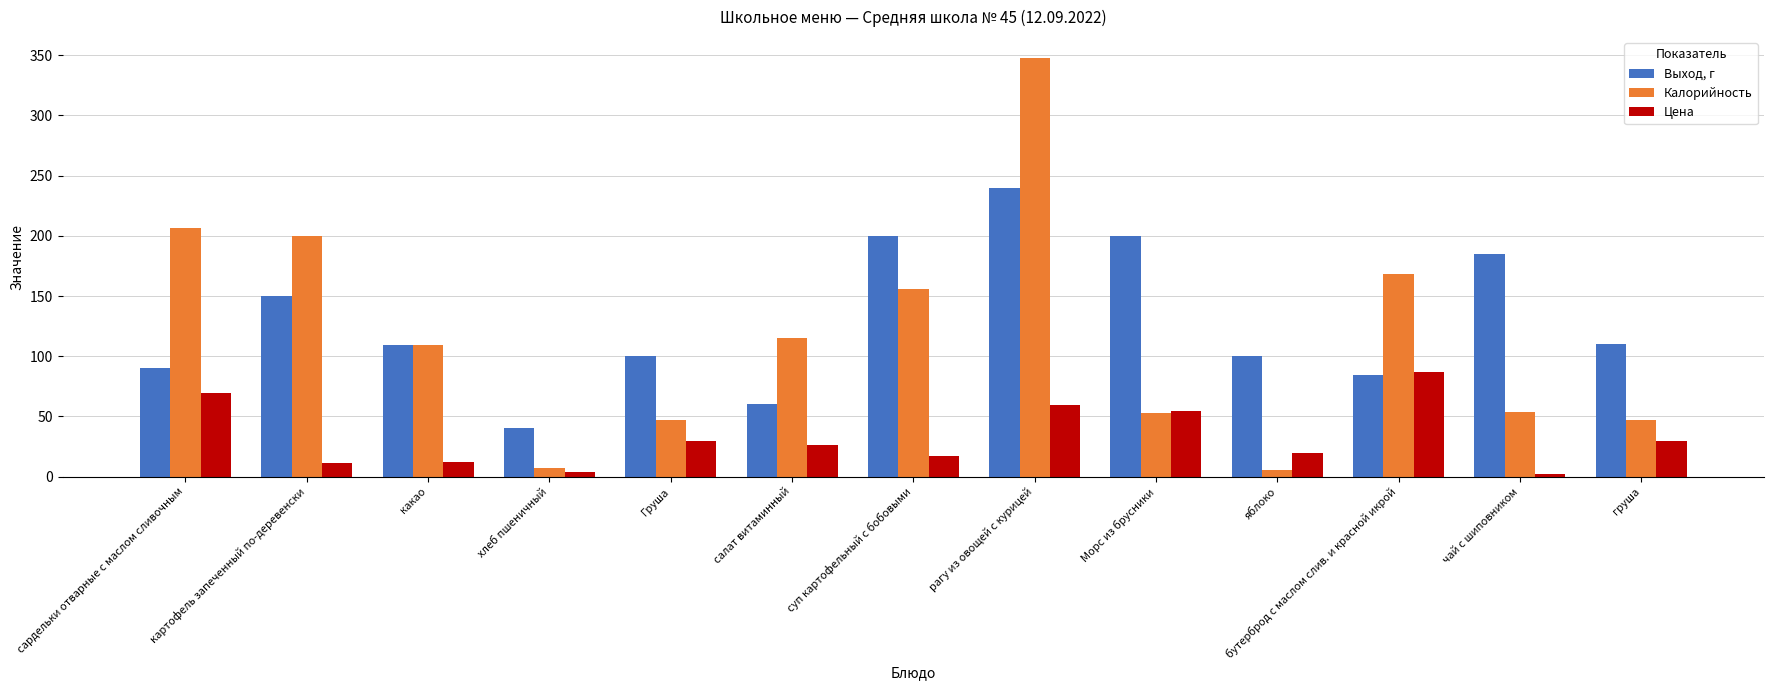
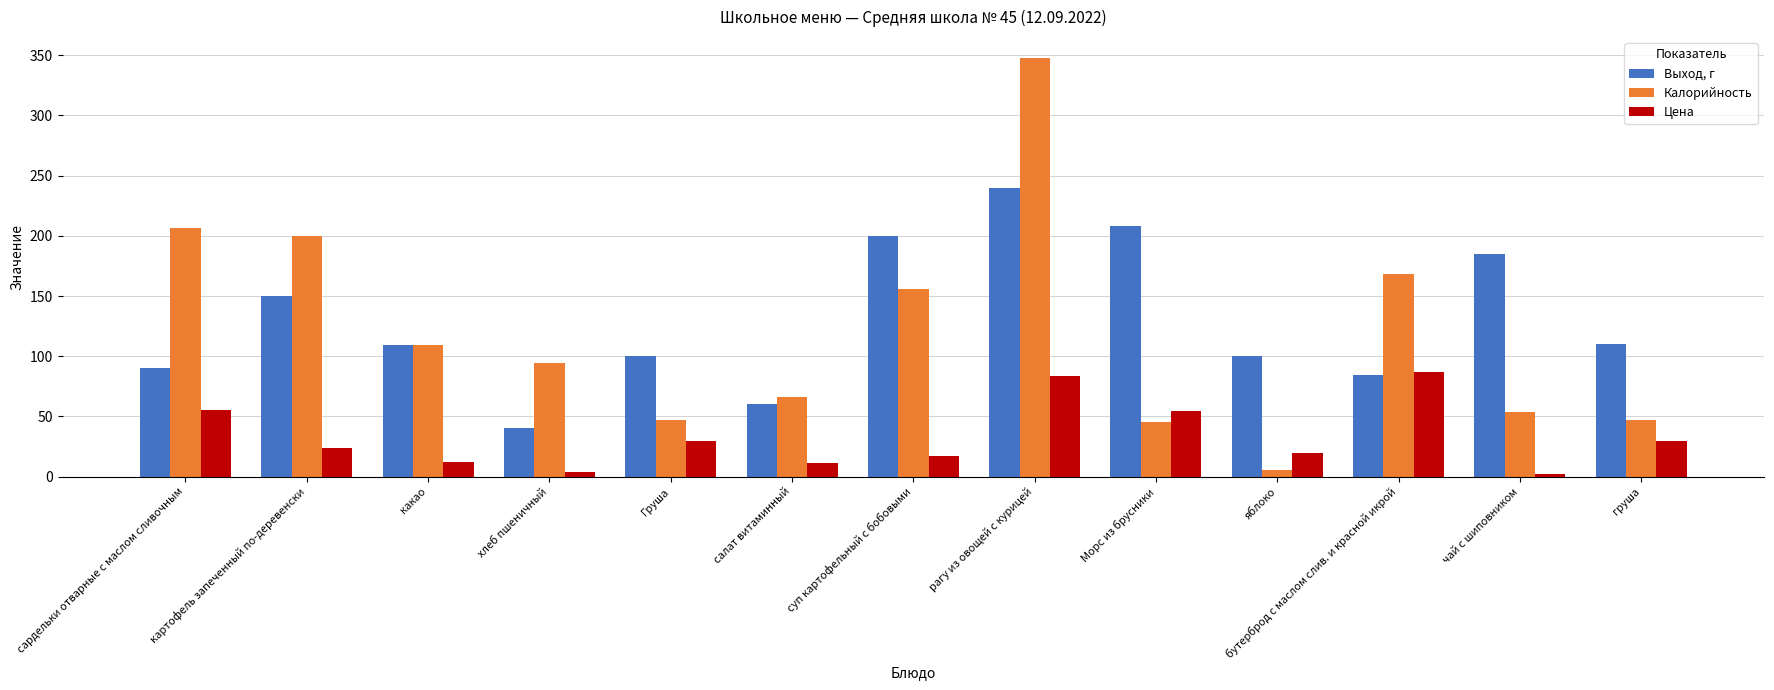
Цена, сардельки отварные с маслом сливочным: 70 -> 55
Цена, картофель запеченный по-деревенски: 11 -> 24
Калорийность, хлеб пшеничный: 8 -> 94
Калорийность, салат витаминный: 115 -> 66
Цена, салат витаминный: 26 -> 11
Цена, рагу из овощей с курицей: 59 -> 84
Выход, г, Морс из брусники: 200 -> 208
Калорийность, Морс из брусники: 53 -> 46
